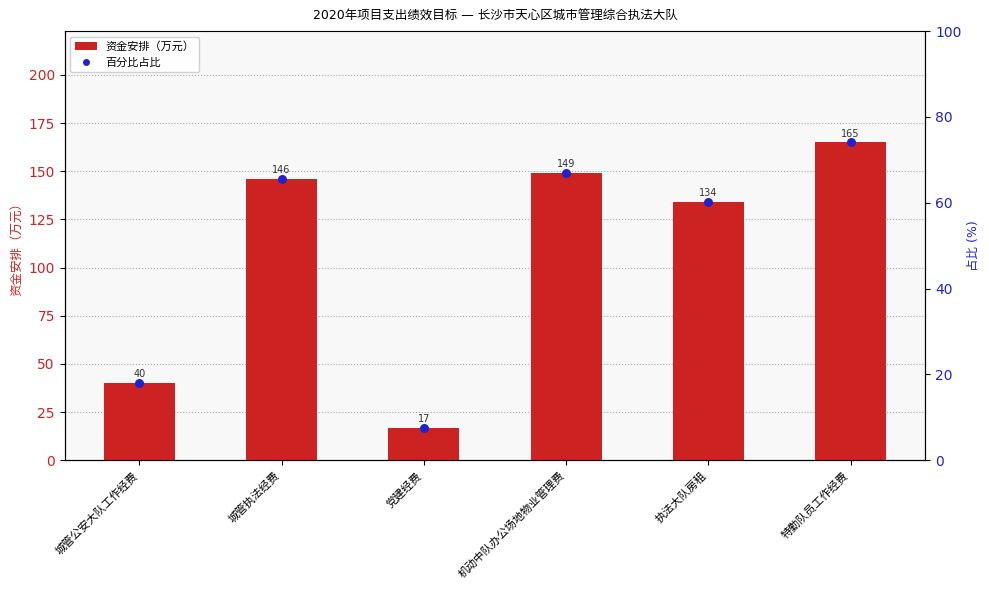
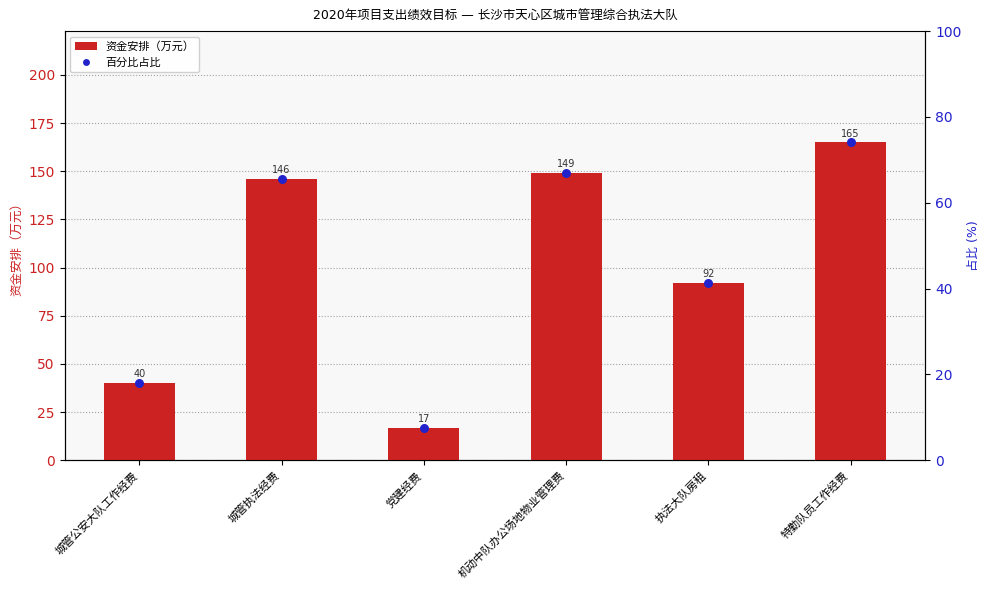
资金安排（万元）, 执法大队房租: 134 -> 92
